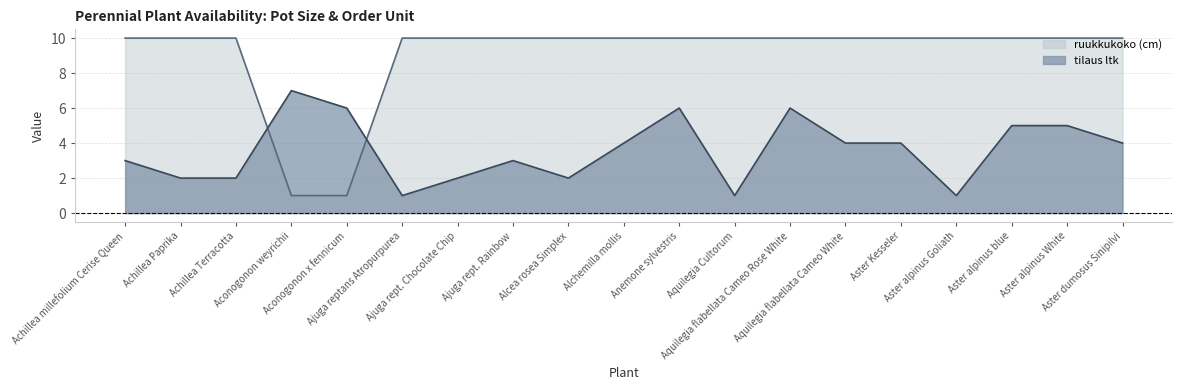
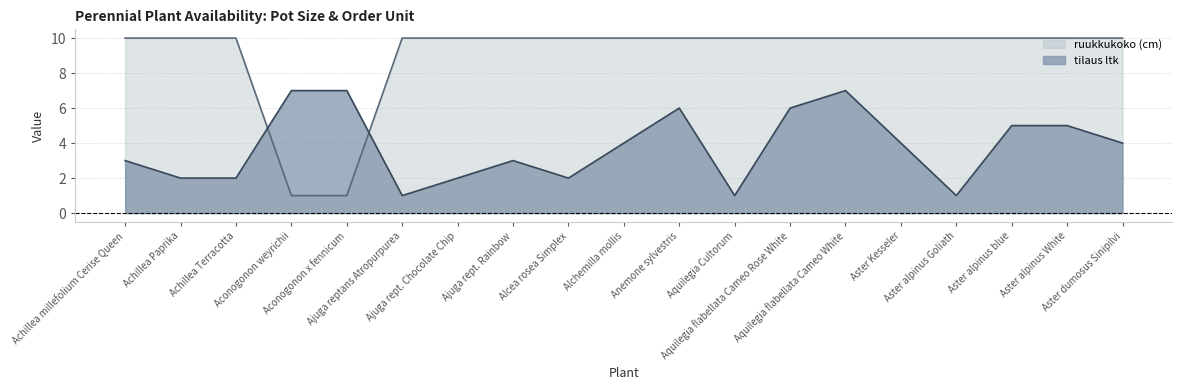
tilaus ltk, Aconogonon x fennicum: 6 -> 7
tilaus ltk, Aquilegia flabellata Cameo White: 4 -> 7
